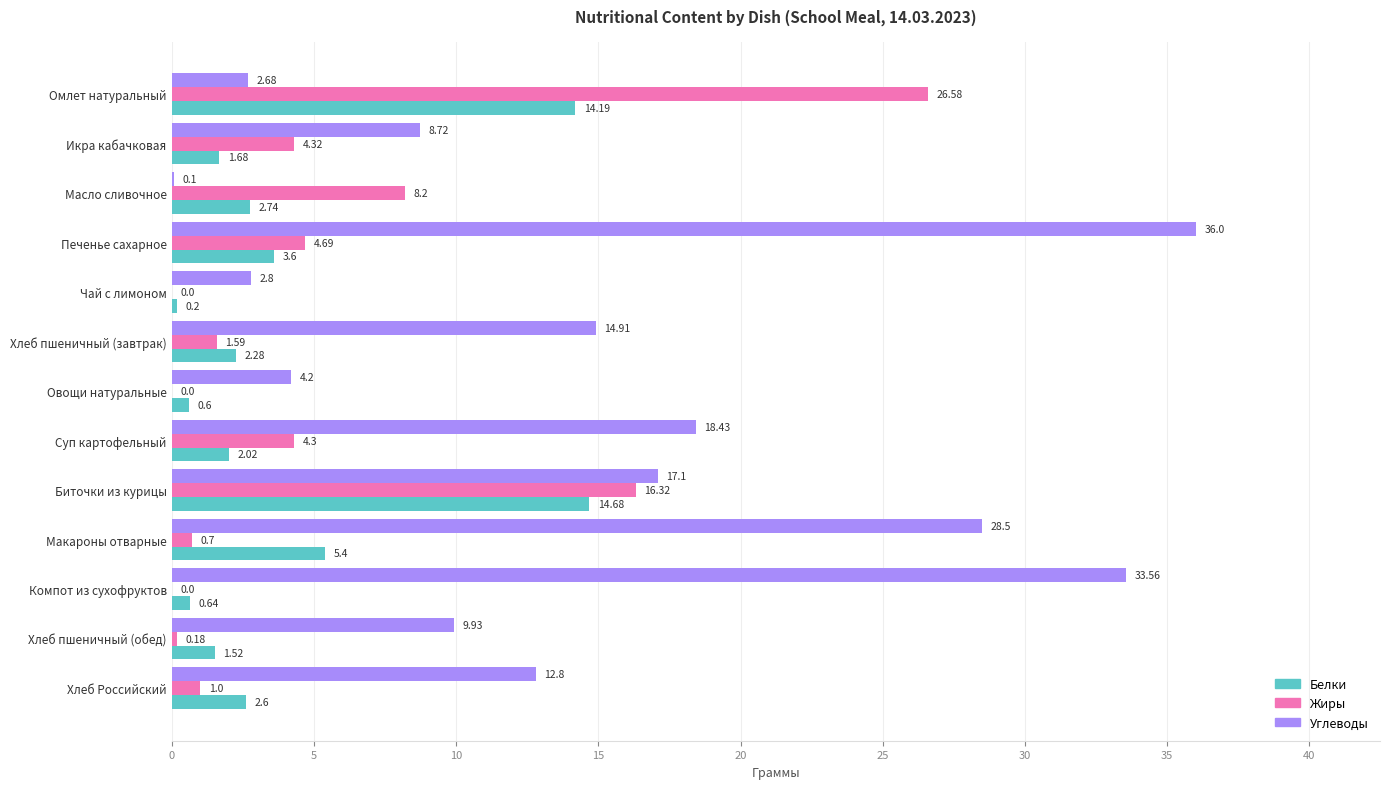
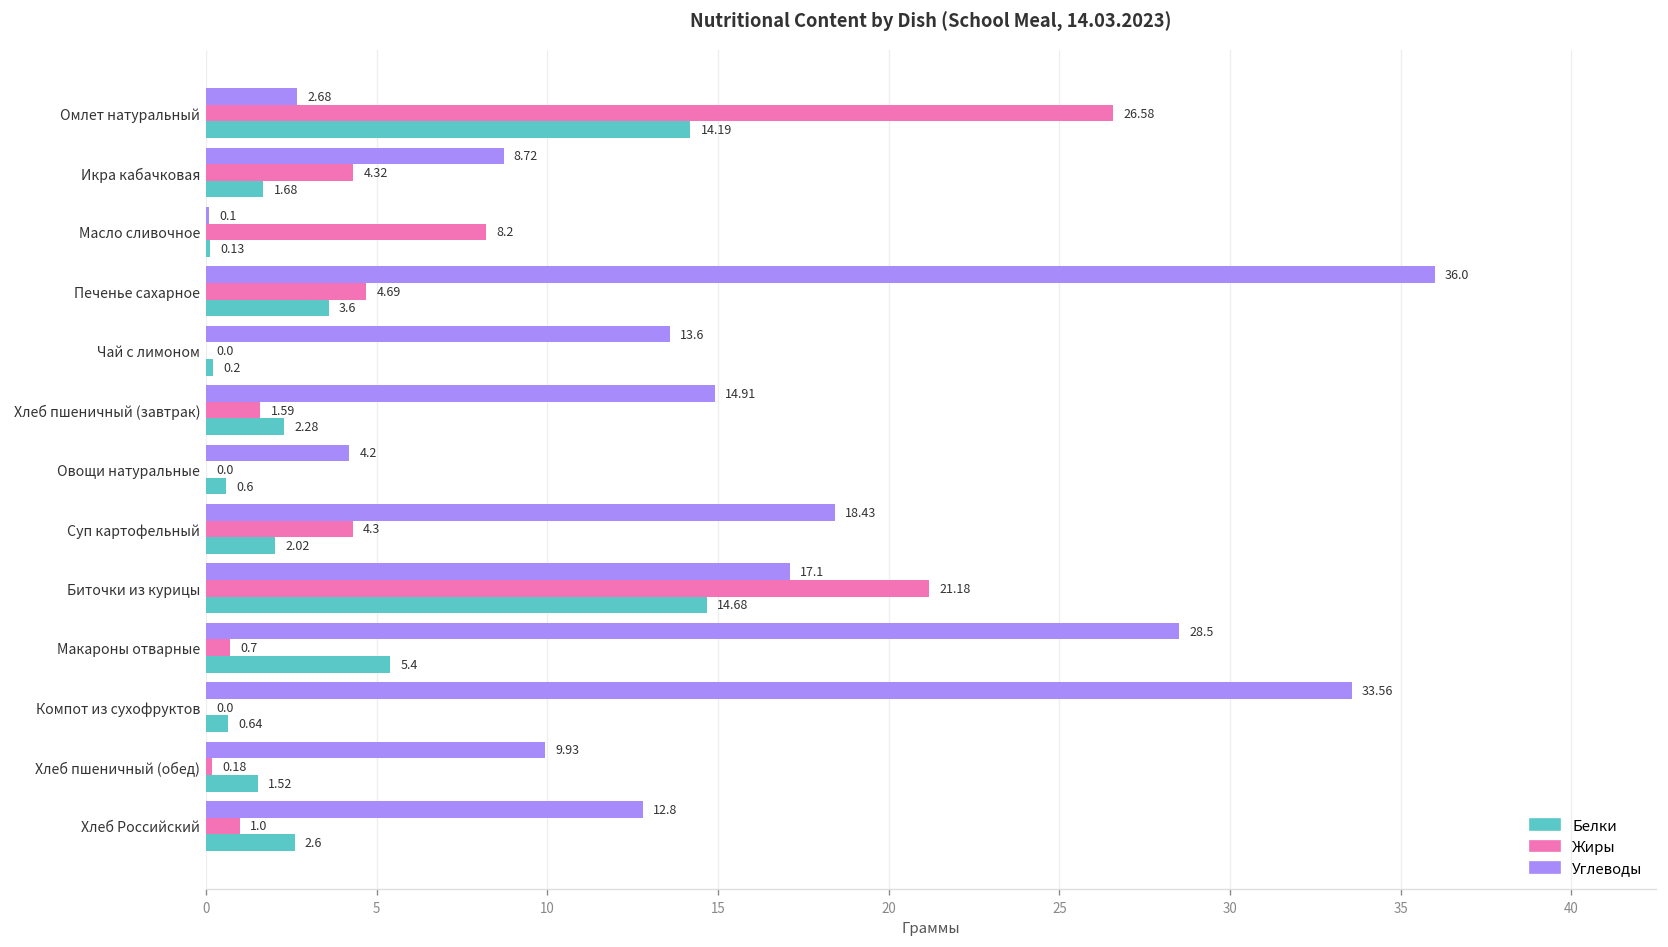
Белки, Масло сливочное: 2.74 -> 0.13
Углеводы, Чай с лимоном: 2.8 -> 13.6
Жиры, Биточки из курицы: 16.32 -> 21.18
